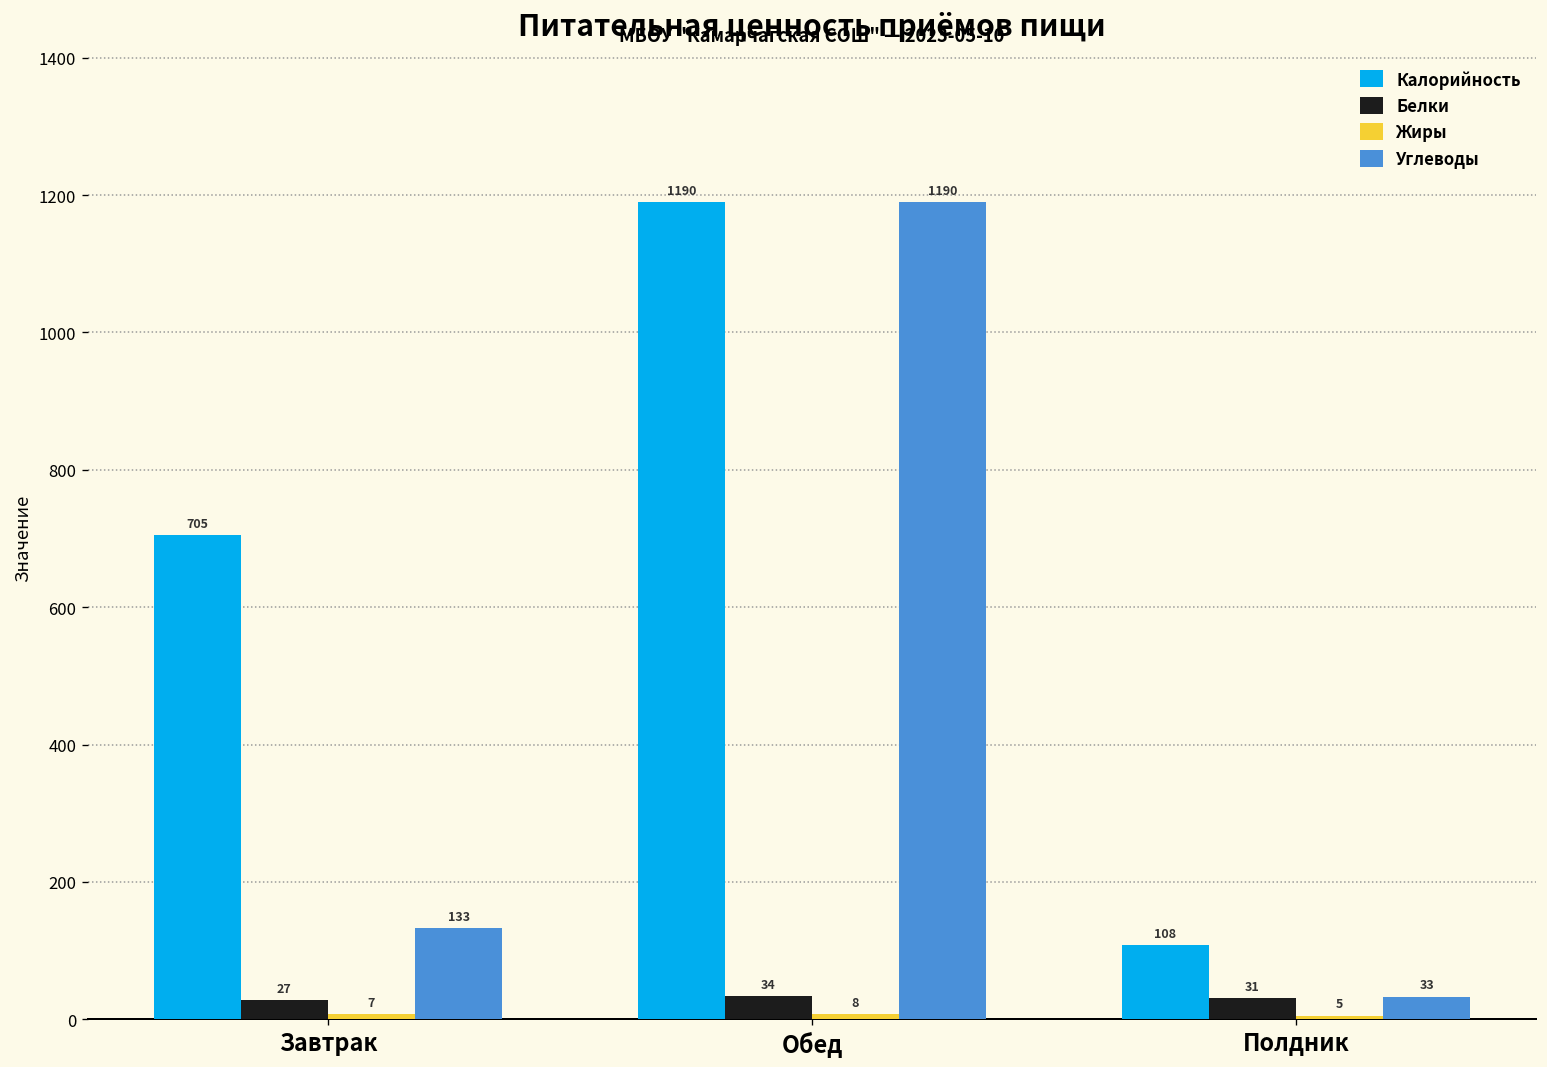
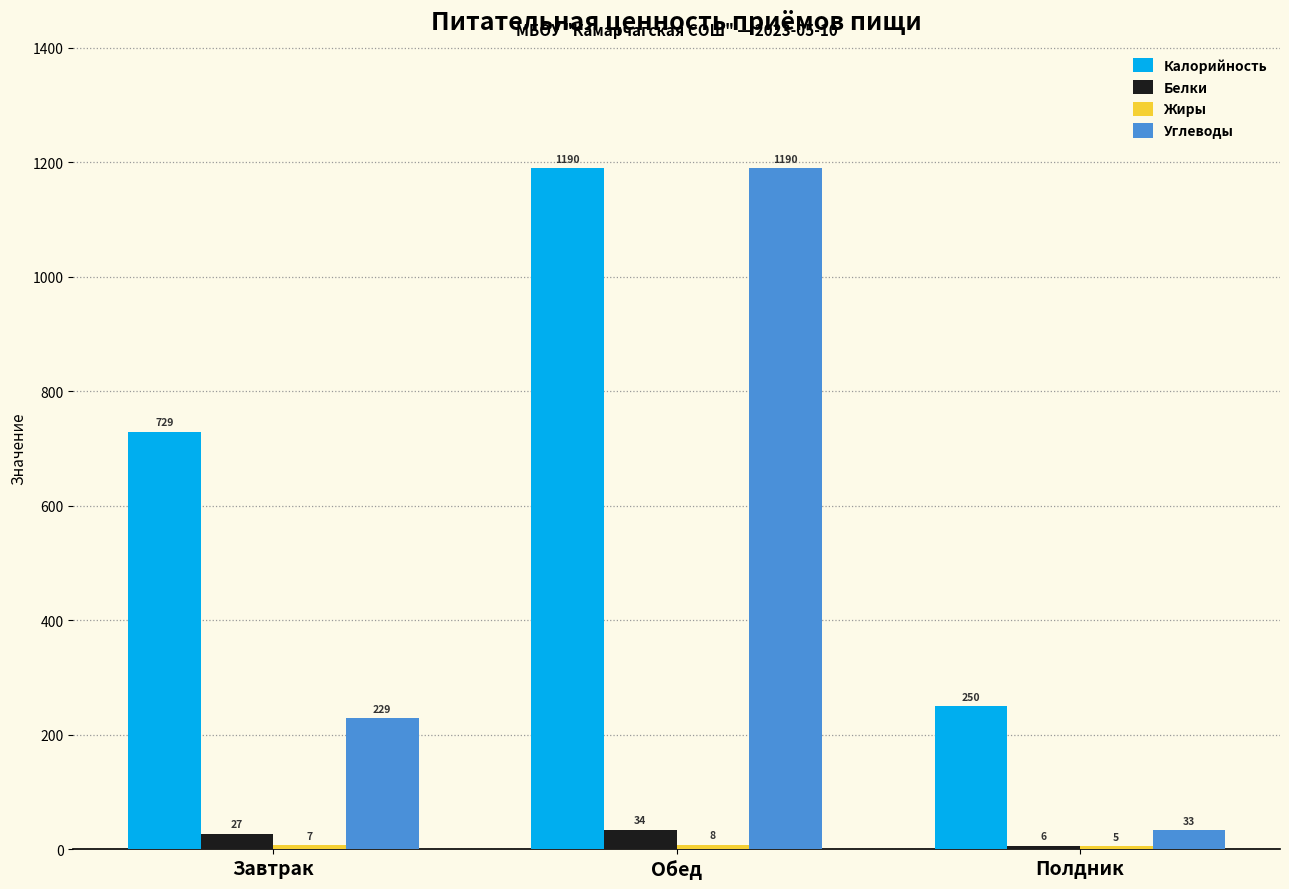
Калорийность, Завтрак: 705 -> 729
Углеводы, Завтрак: 133 -> 229
Калорийность, Полдник: 108 -> 250
Белки, Полдник: 31 -> 6
